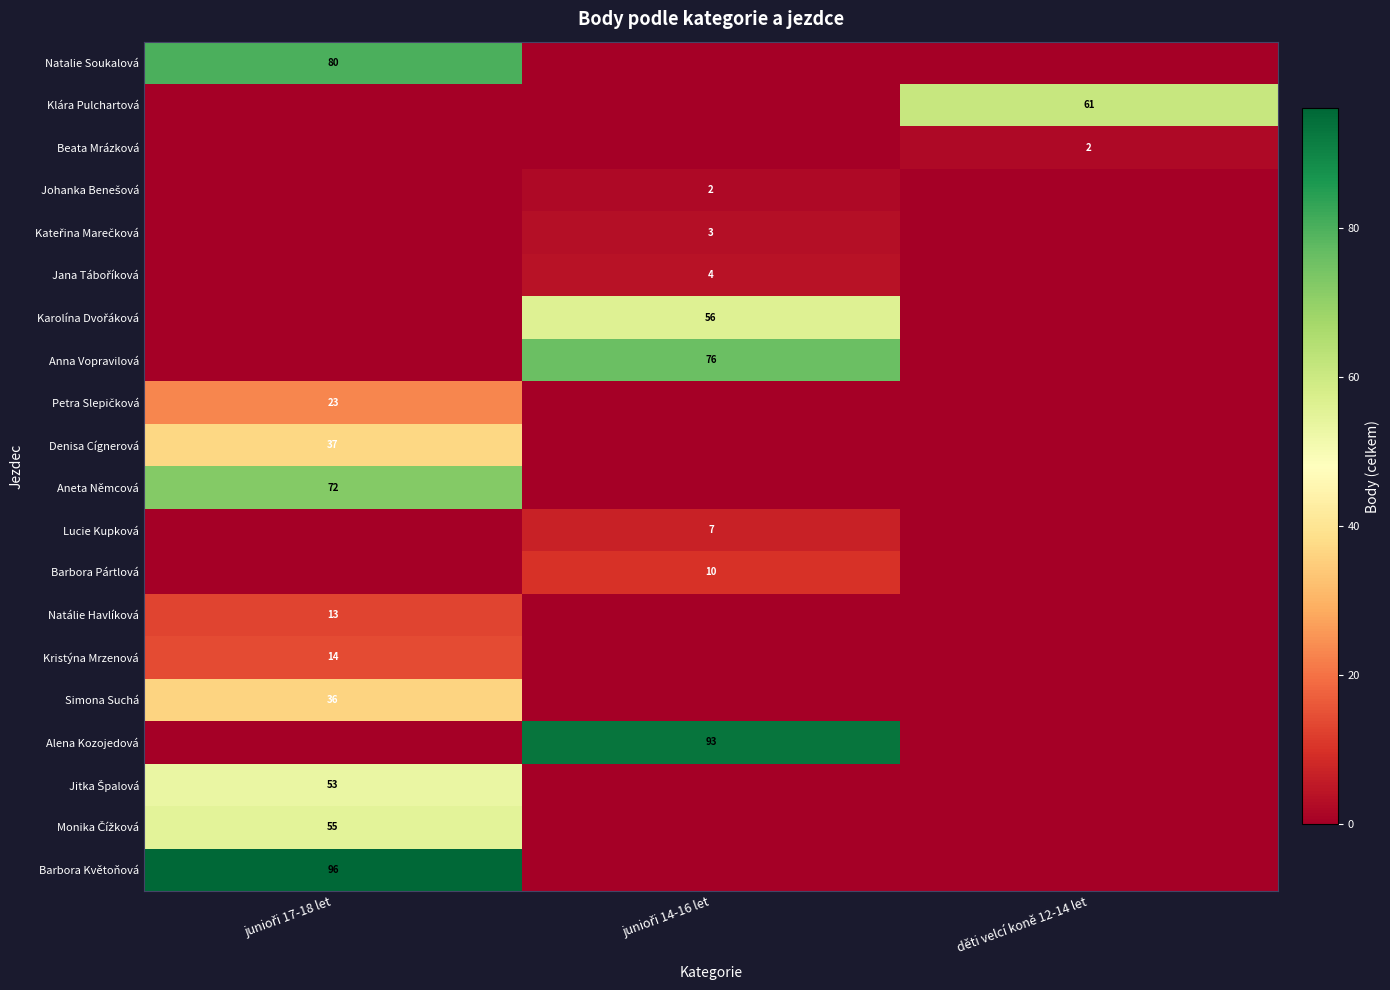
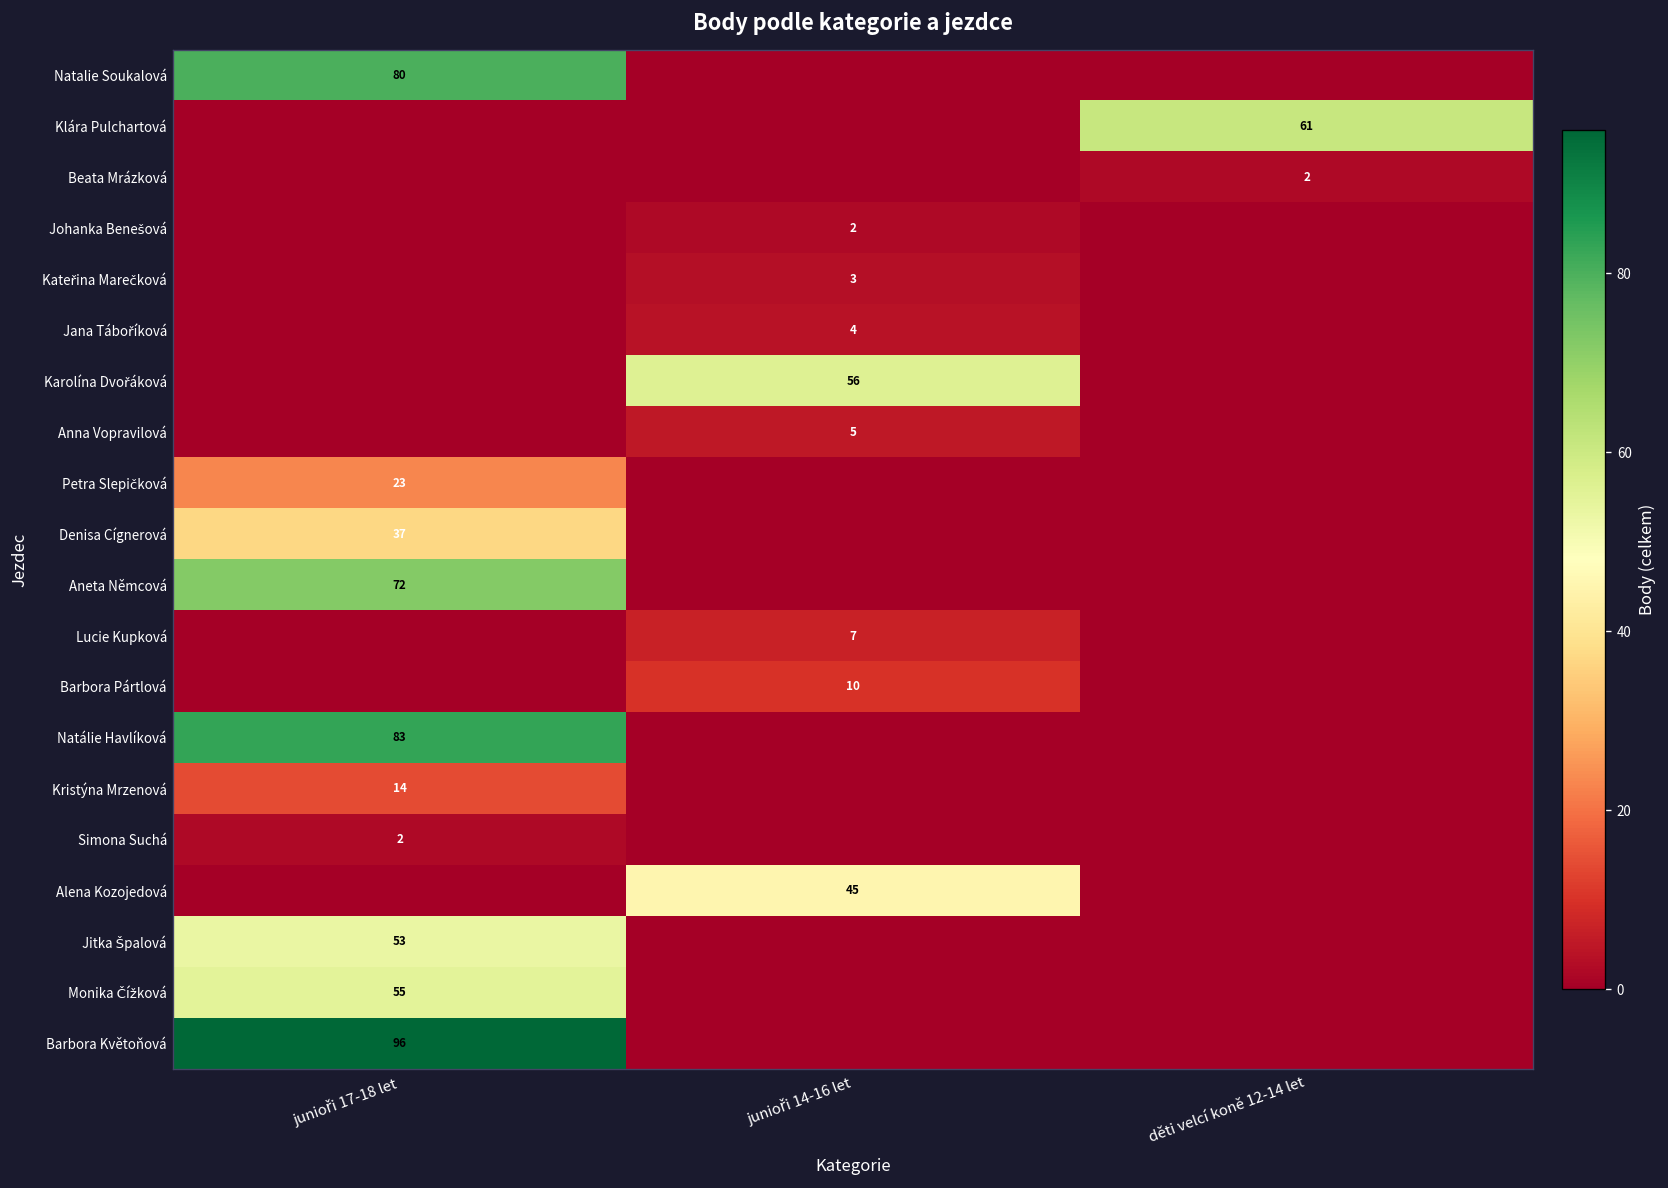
Anna Vopravilová, junioři 14-16 let: 76 -> 5
Natálie Havlíková, junioři 17-18 let: 13 -> 83
Simona Suchá, junioři 17-18 let: 36 -> 2
Alena Kozojedová, junioři 14-16 let: 93 -> 45
